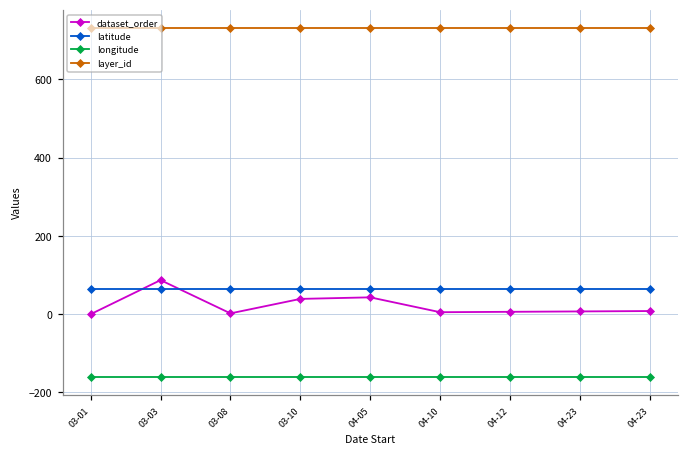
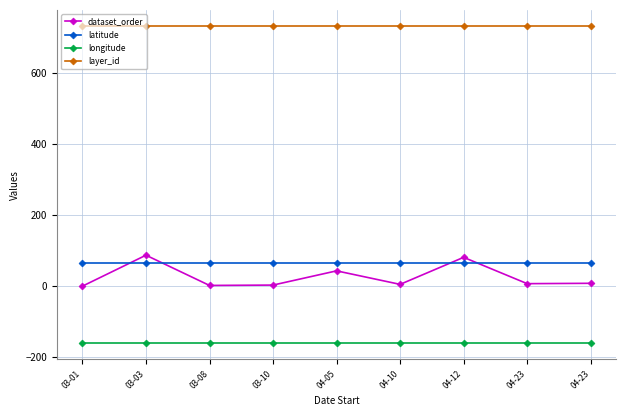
dataset_order, 03-10: 40 -> 0
dataset_order, 04-12: 10 -> 80
